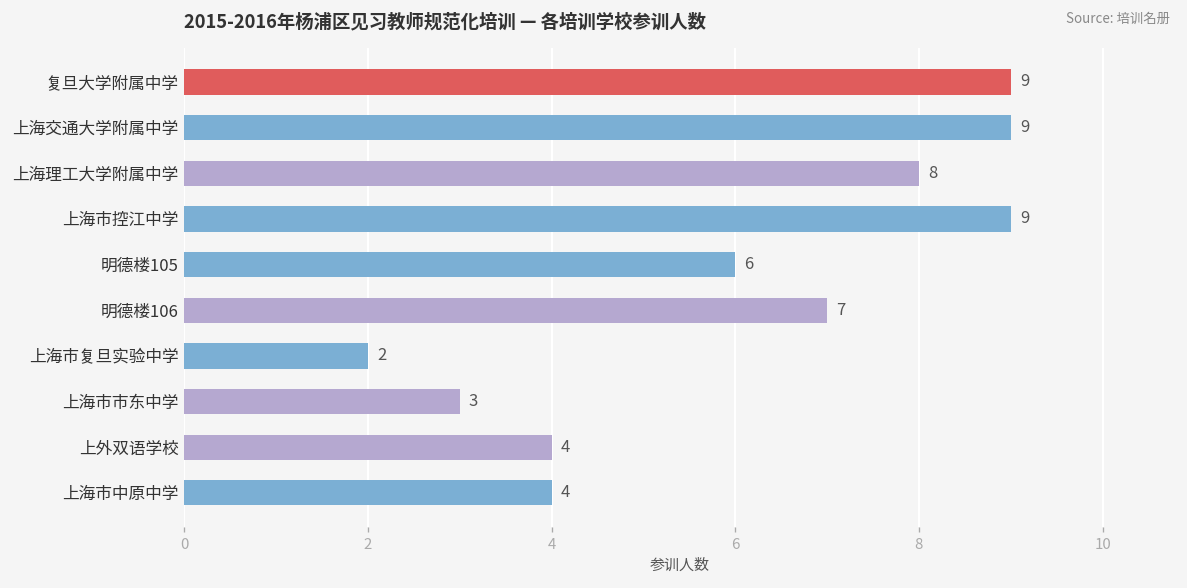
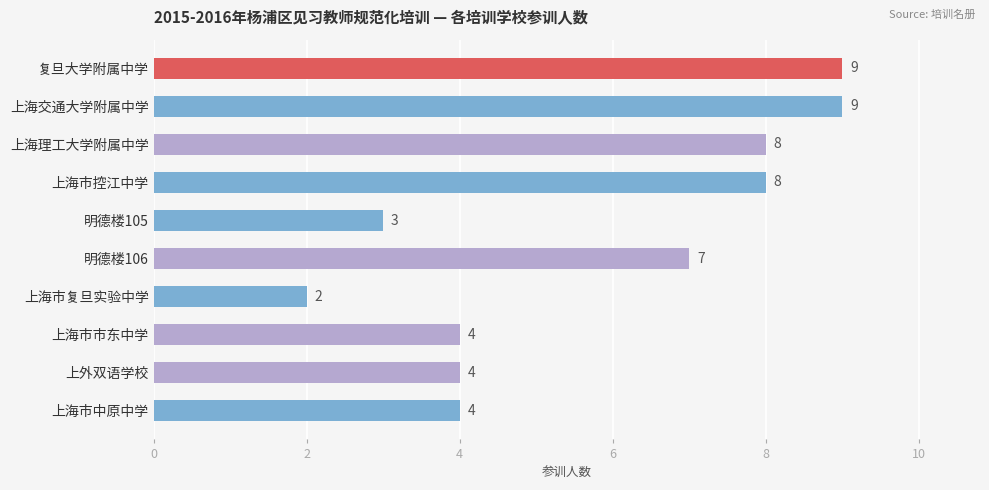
上海市控江中学: 9 -> 8
明德楼105: 6 -> 3
上海市市东中学: 3 -> 4
